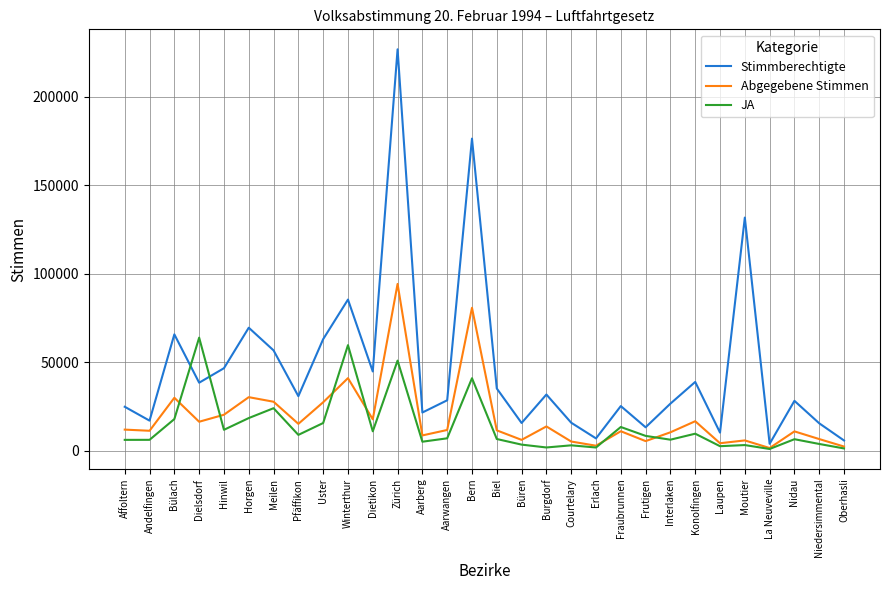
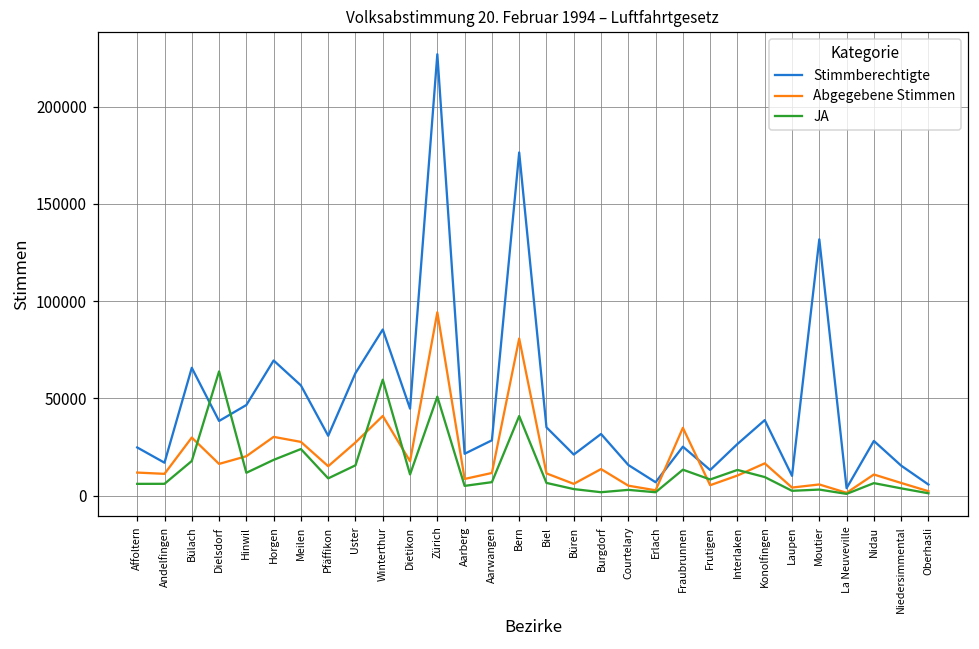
Stimmberechtigte, Büren: 16000 -> 21000
Abgegebene Stimmen, Fraubrunnen: 11000 -> 35000
JA, Interlaken: 6000 -> 13000
